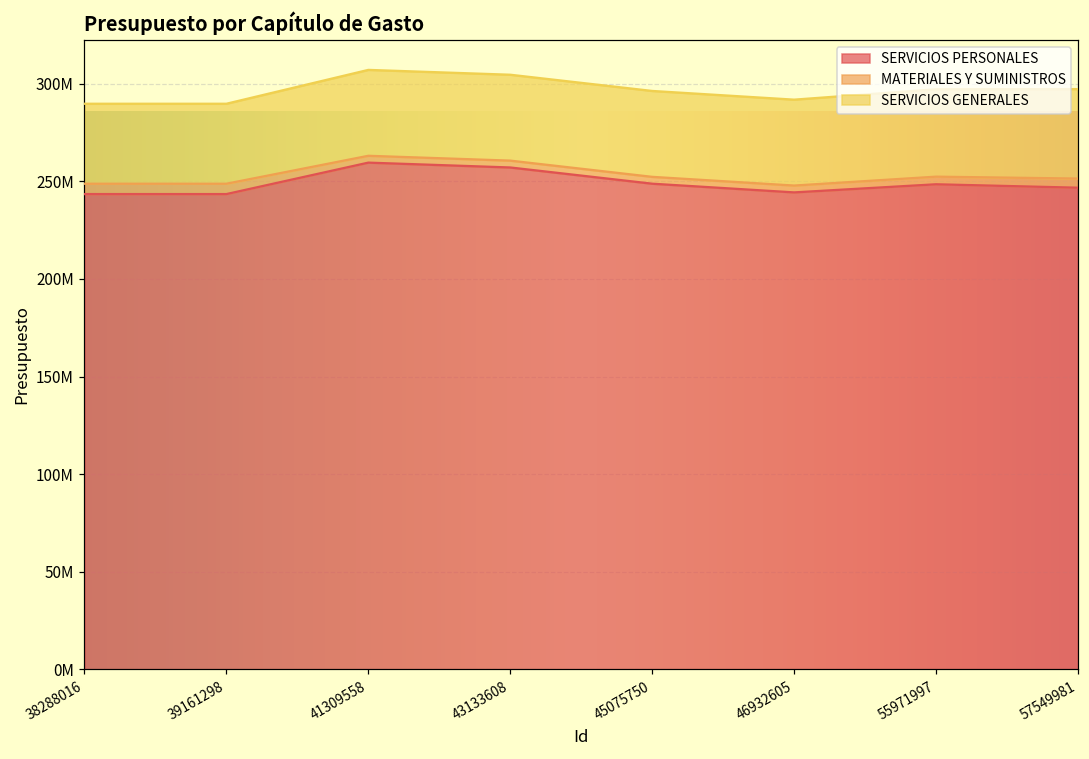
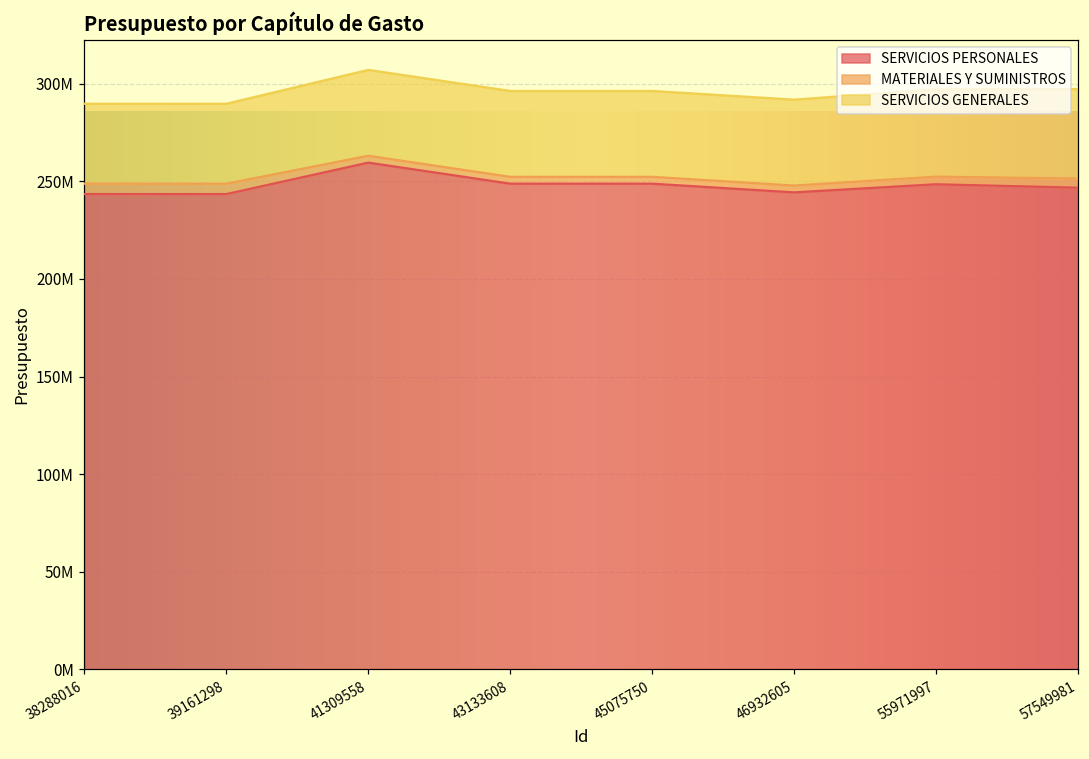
SERVICIOS PERSONALES, 43133608: 257000000 -> 249000000
